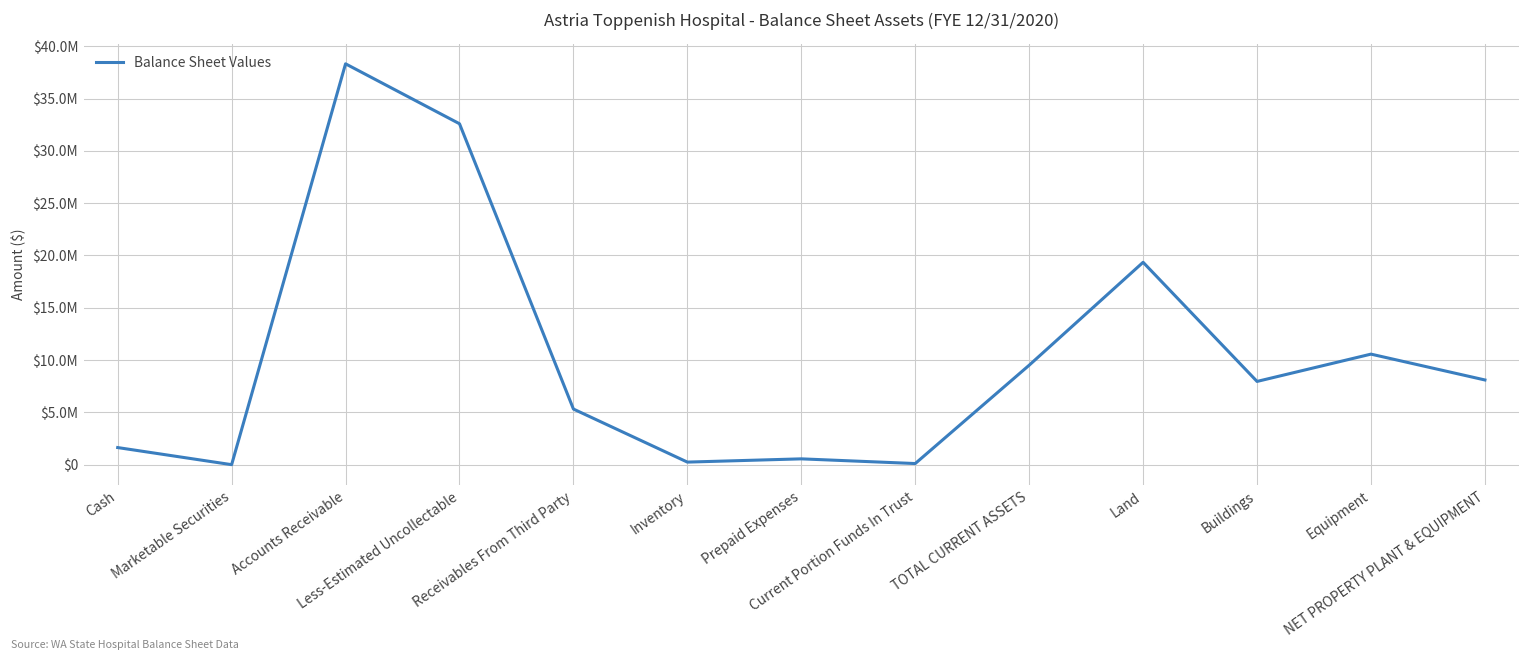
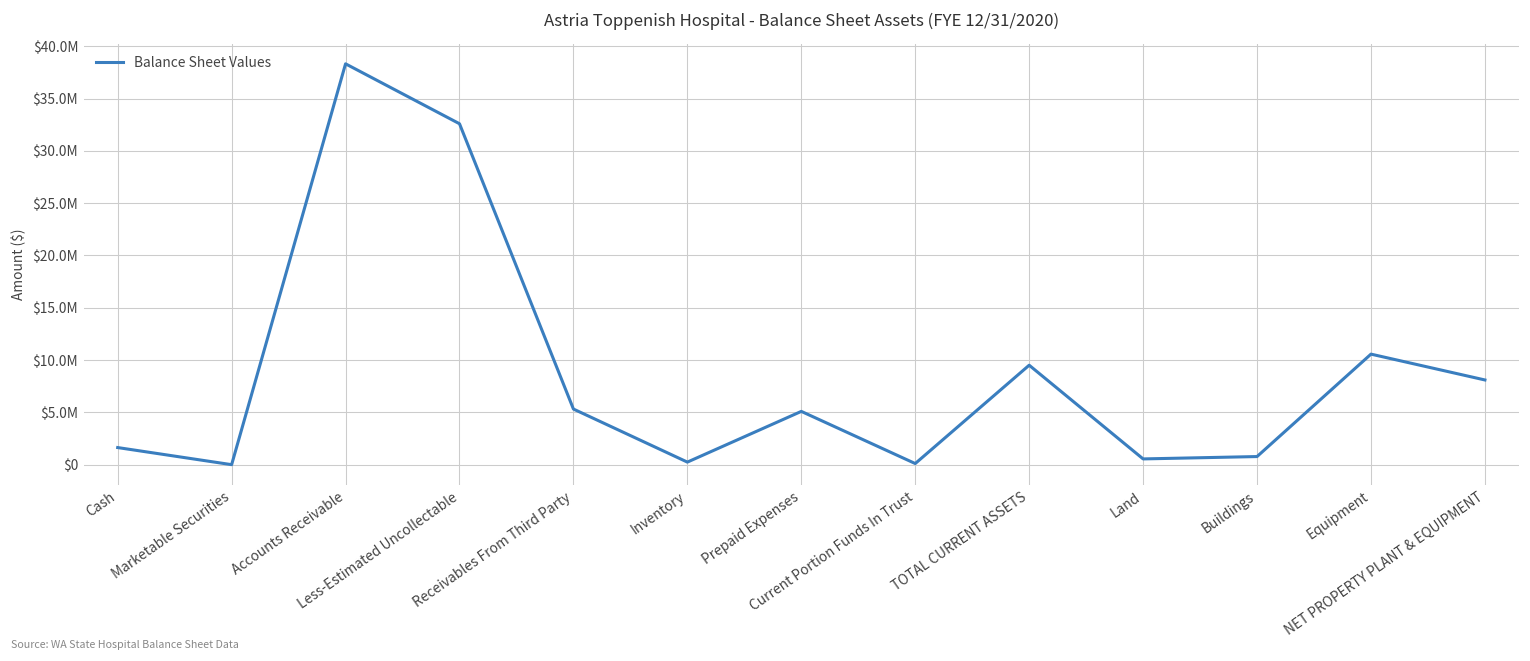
Prepaid Expenses: $1000000 -> $5000000
Land: $19000000 -> $1000000
Buildings: $8000000 -> $1000000
